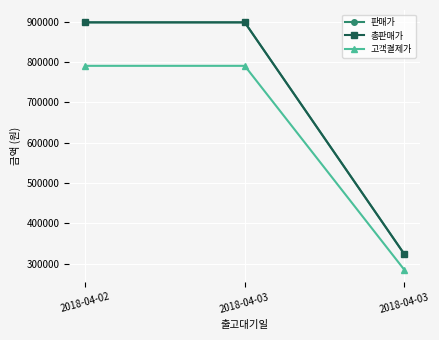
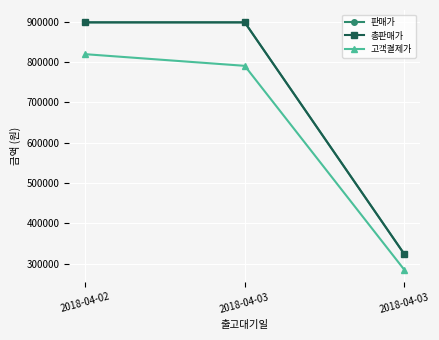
고객결제가, 2018-04-02: 790000 -> 820000
